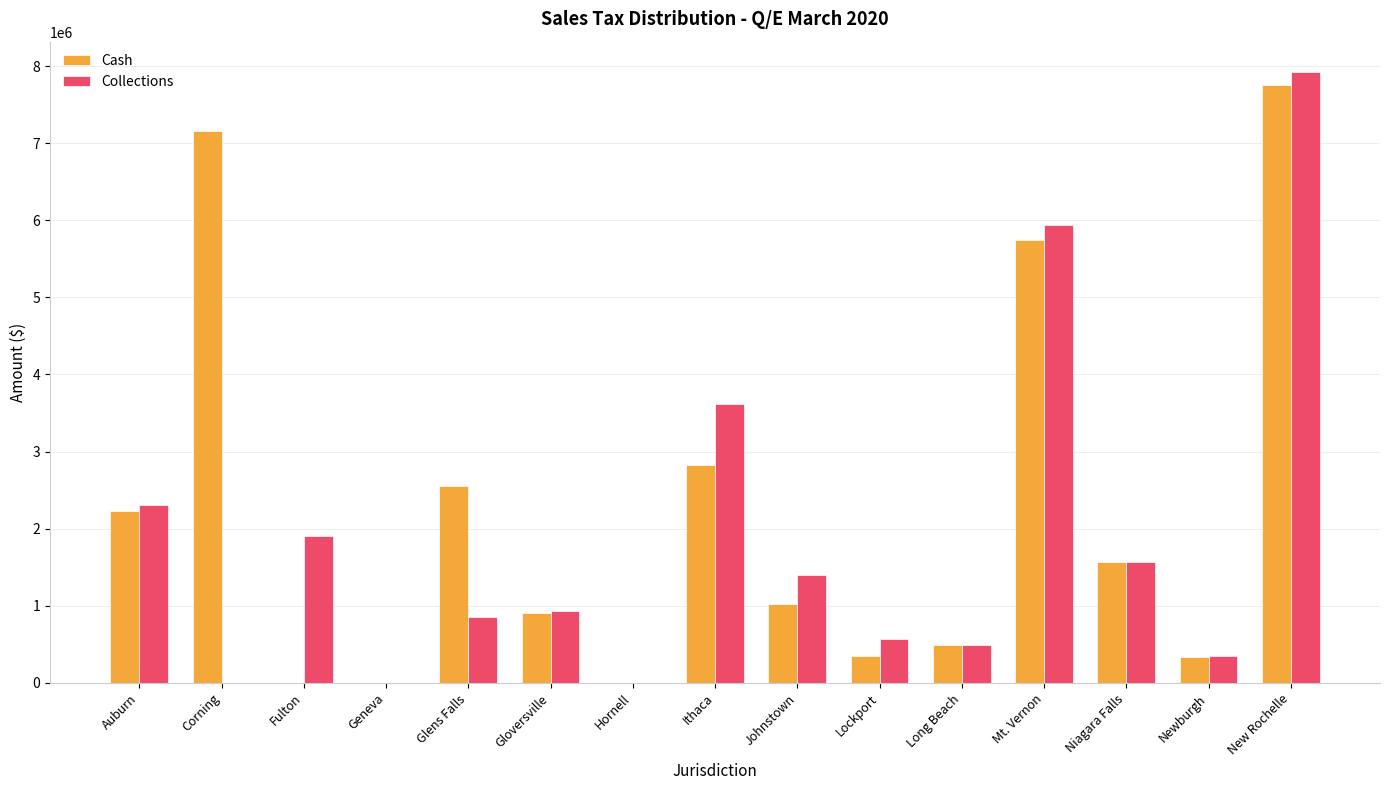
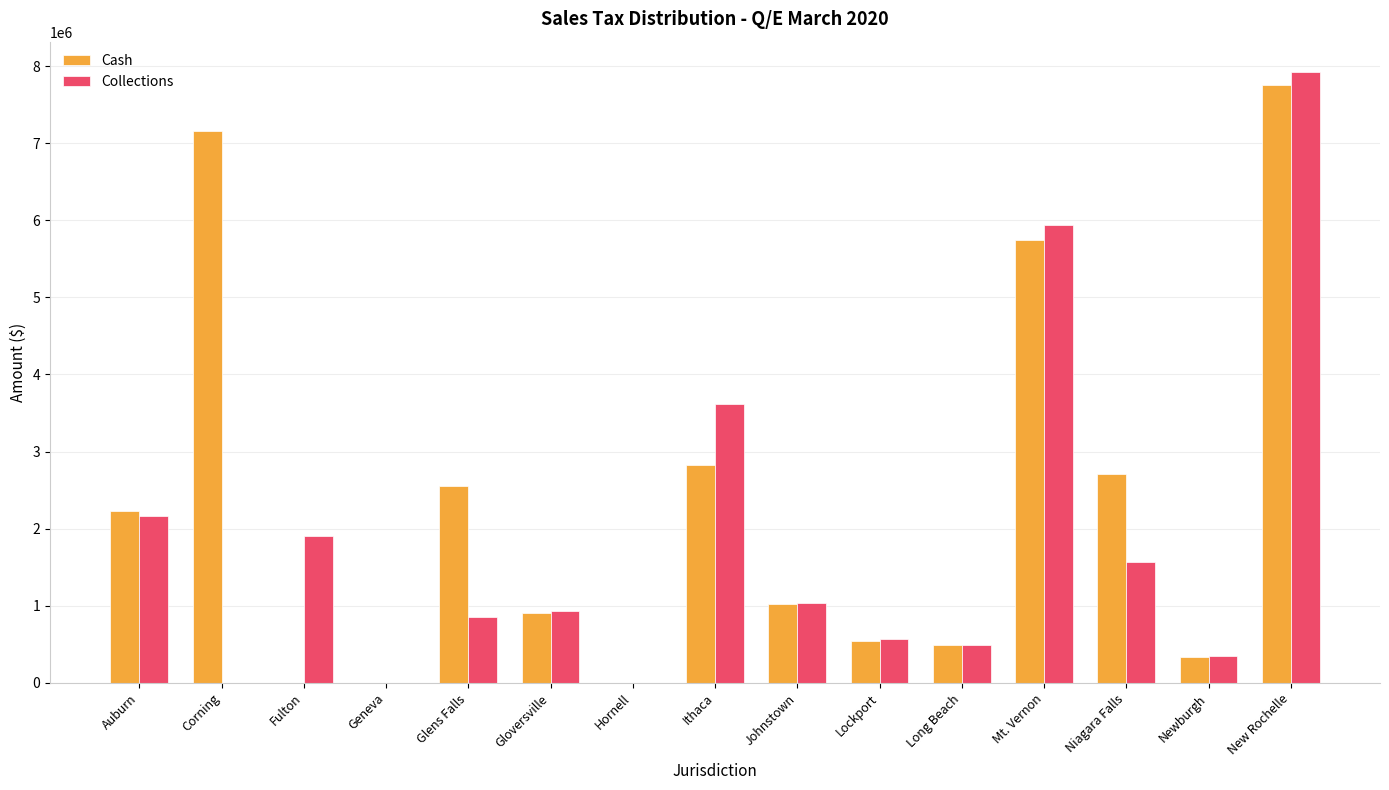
Collections, Auburn: 2300000 -> 2200000
Collections, Johnstown: 1400000 -> 1000000
Cash, Lockport: 400000 -> 500000
Cash, Niagara Falls: 1600000 -> 2700000
